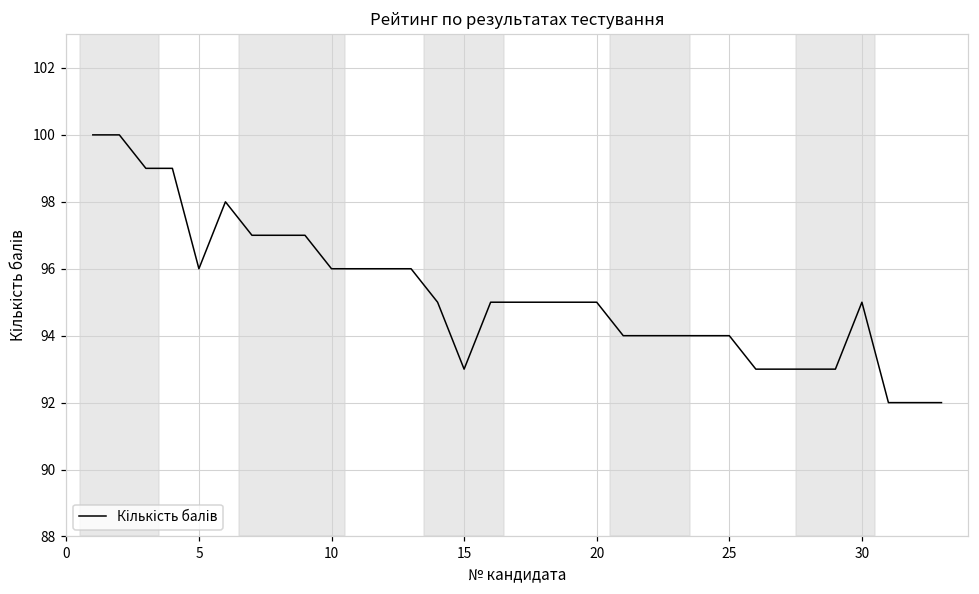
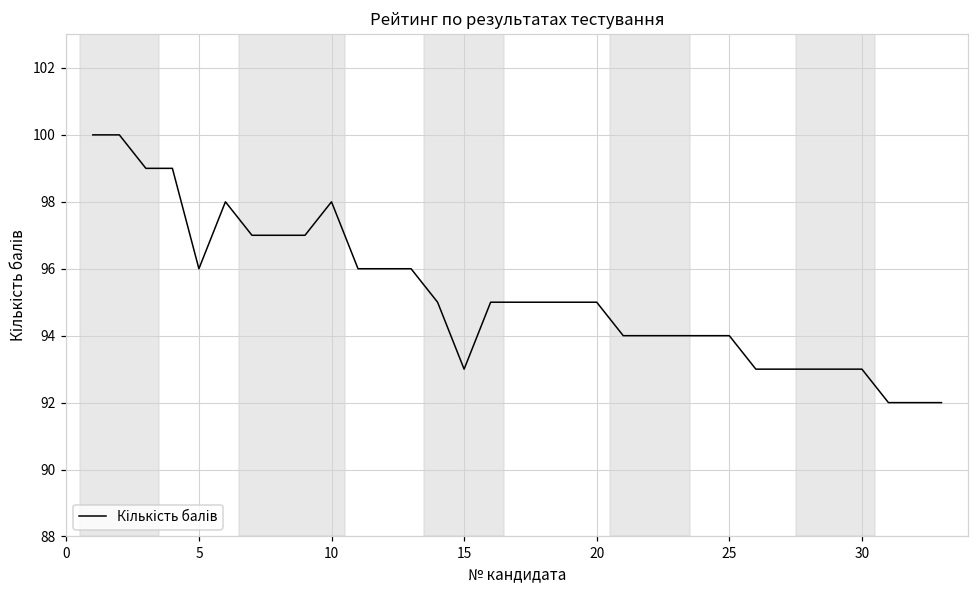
10: 96 -> 98
30: 95 -> 93
